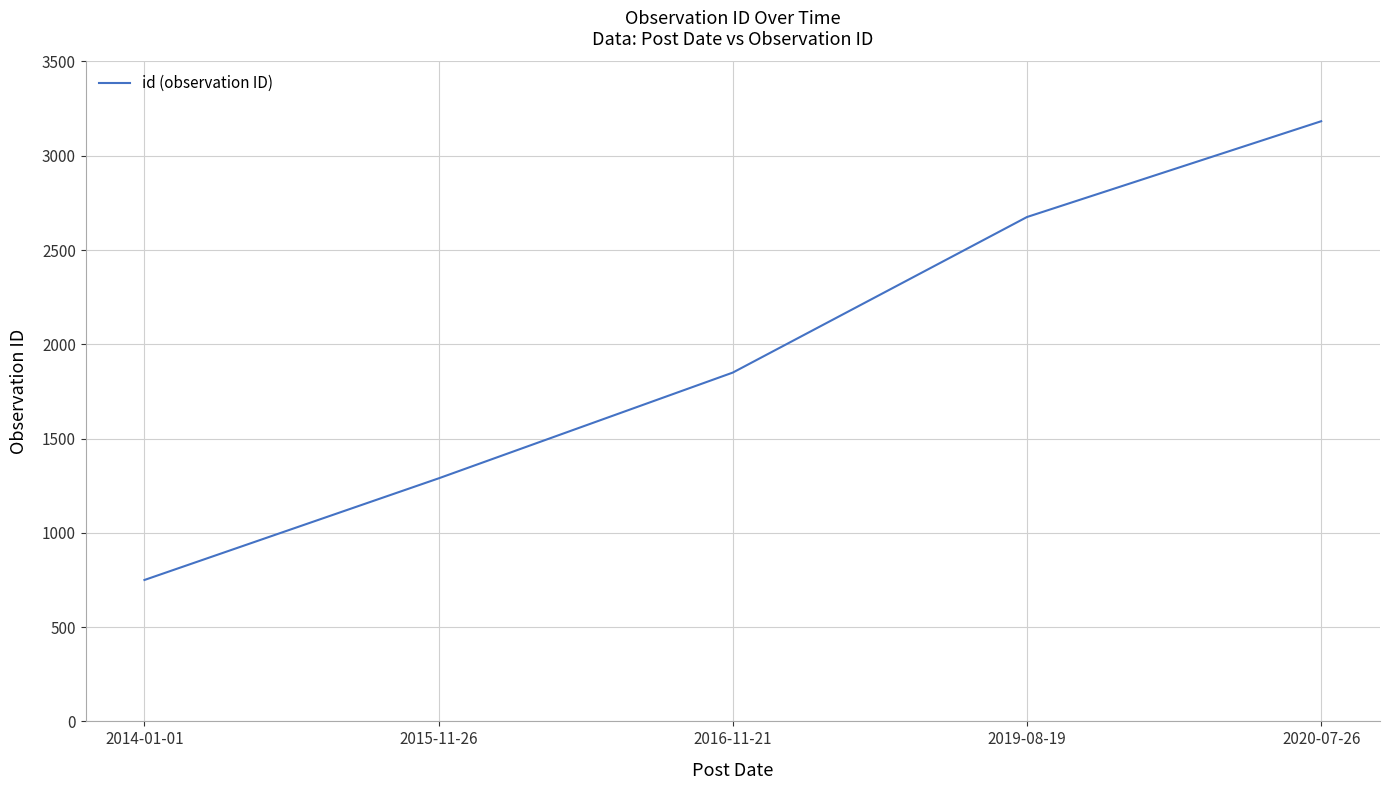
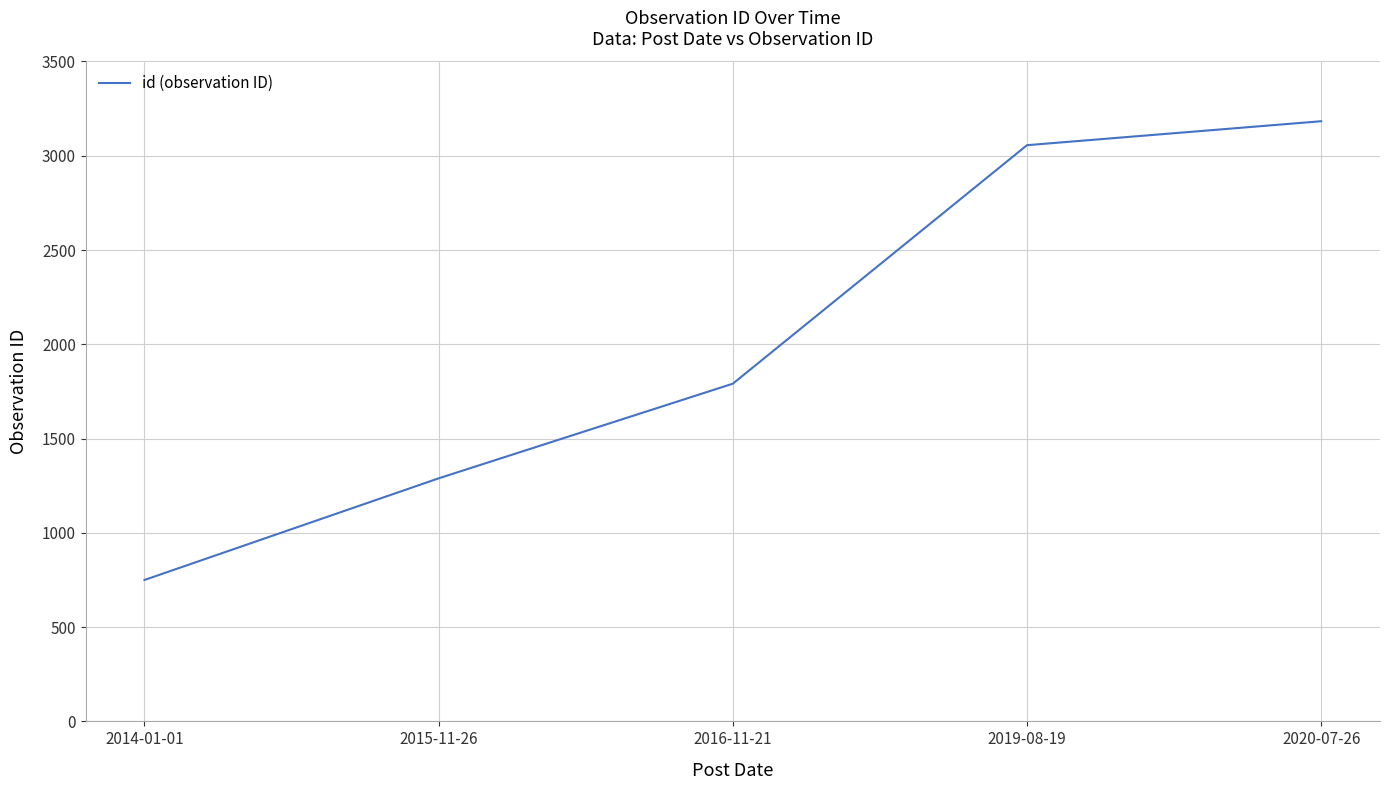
2016-11-21: 1850 -> 1790
2019-08-19: 2680 -> 3060
